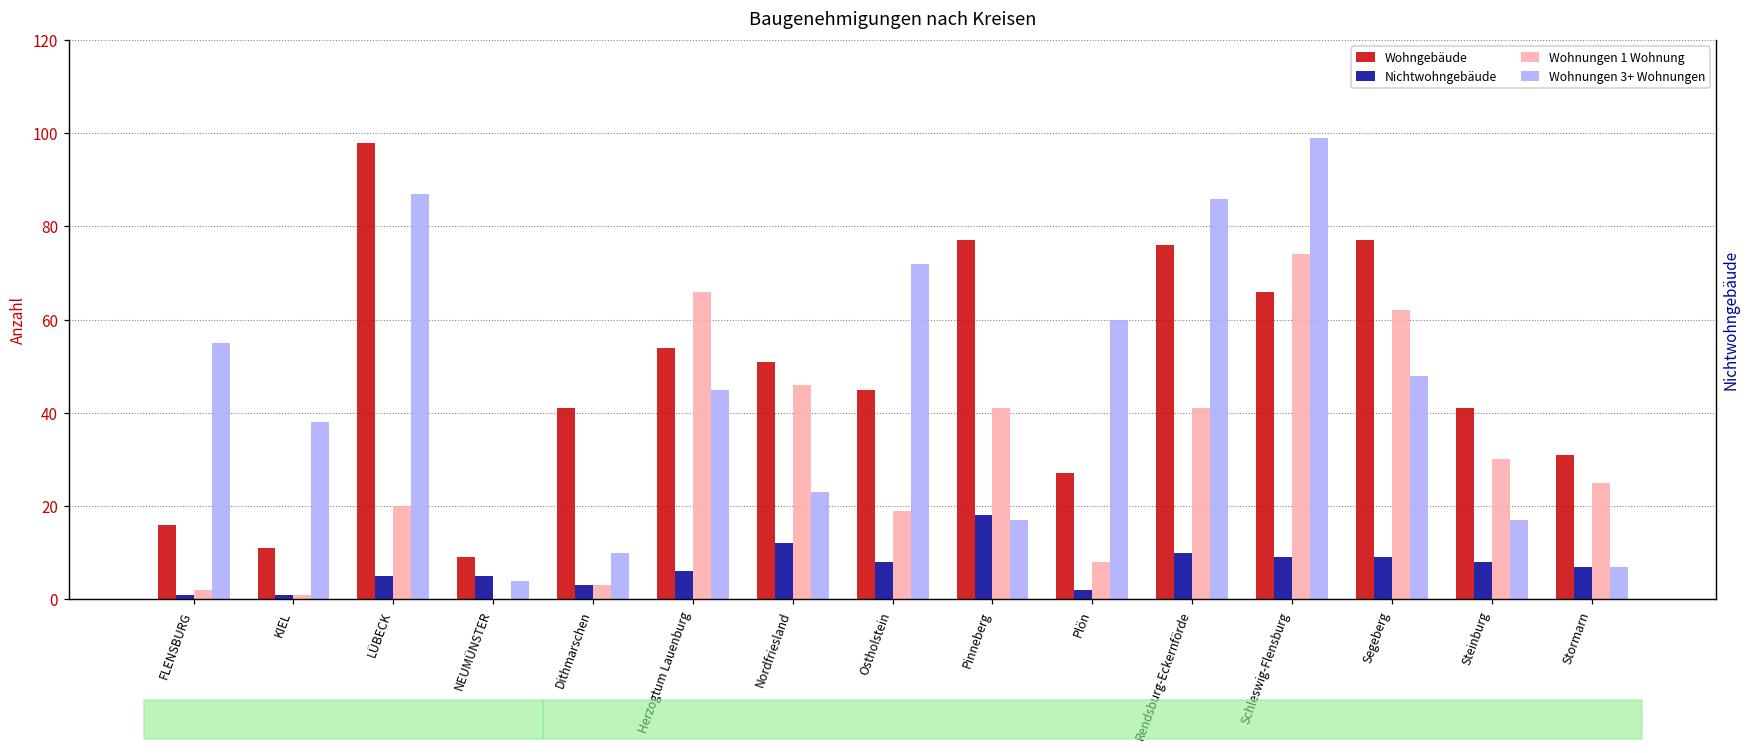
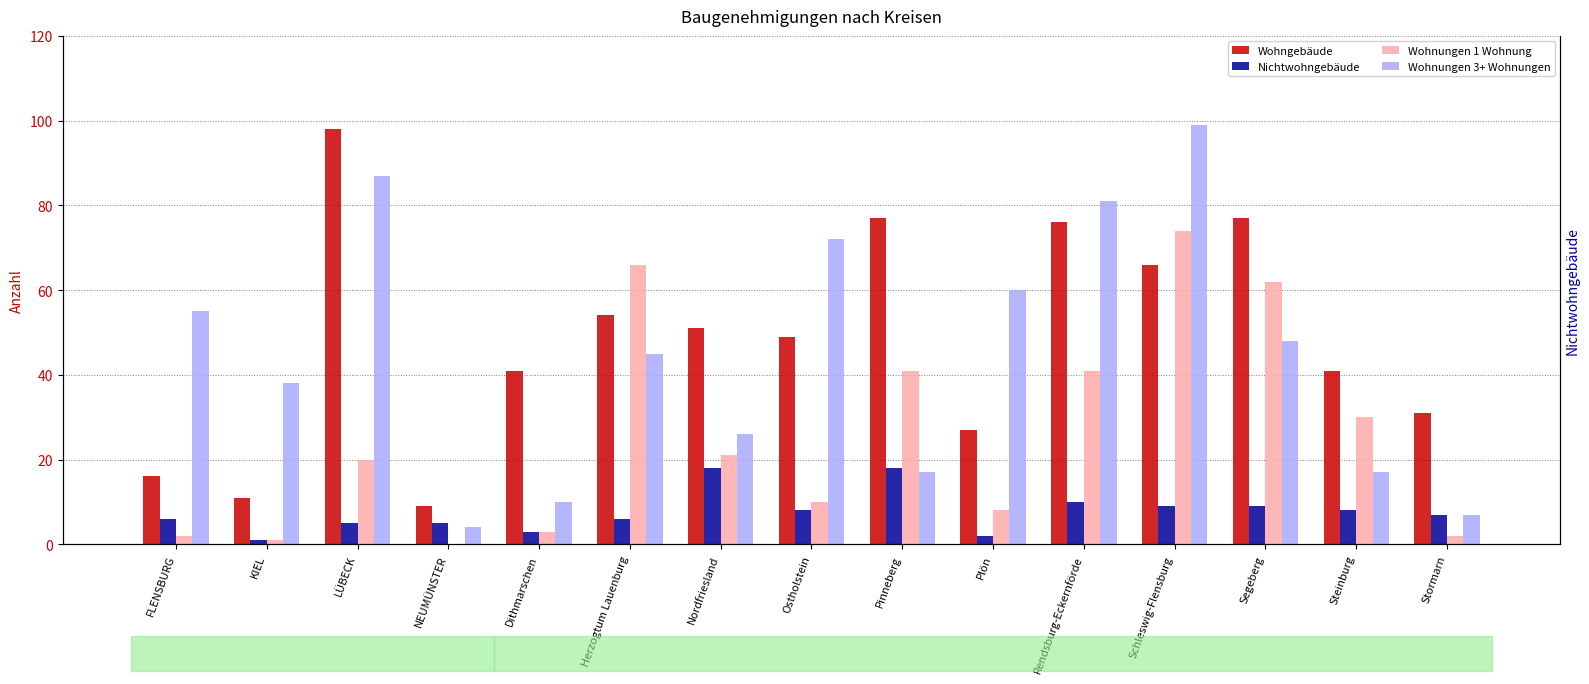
Nichtwohngebäude, FLENSBURG: 1 -> 6
Nichtwohngebäude, Nordfriesland: 12 -> 18
Wohnungen 1 Wohnung, Nordfriesland: 46 -> 21
Wohnungen 3+ Wohnungen, Nordfriesland: 23 -> 26
Wohngebäude, Ostholstein: 45 -> 49
Wohnungen 1 Wohnung, Ostholstein: 19 -> 10
Wohnungen 3+ Wohnungen, Rendsburg-Eckernförde: 86 -> 81
Wohnungen 1 Wohnung, Stormarn: 25 -> 2
